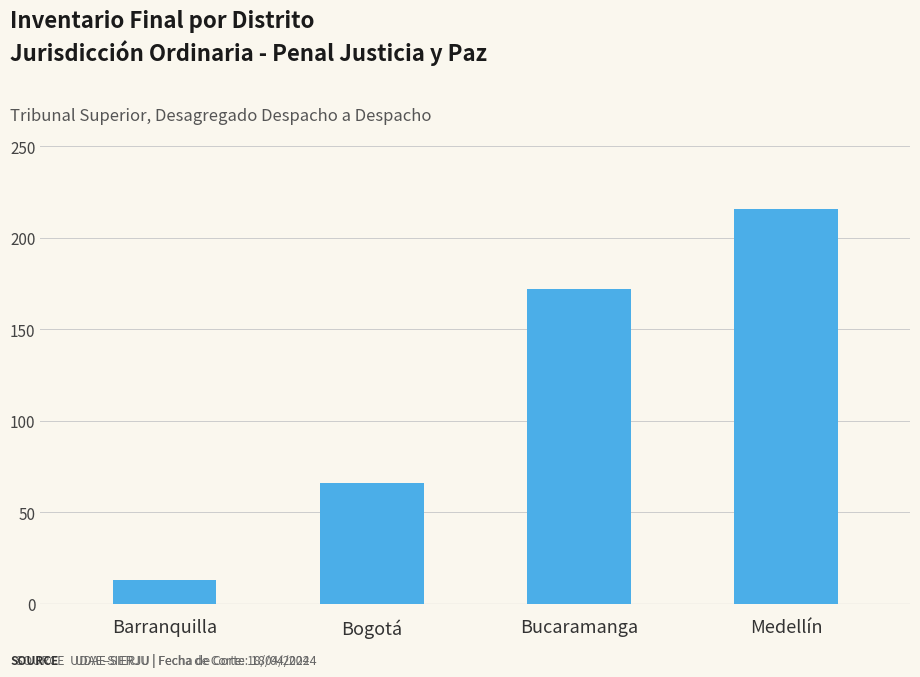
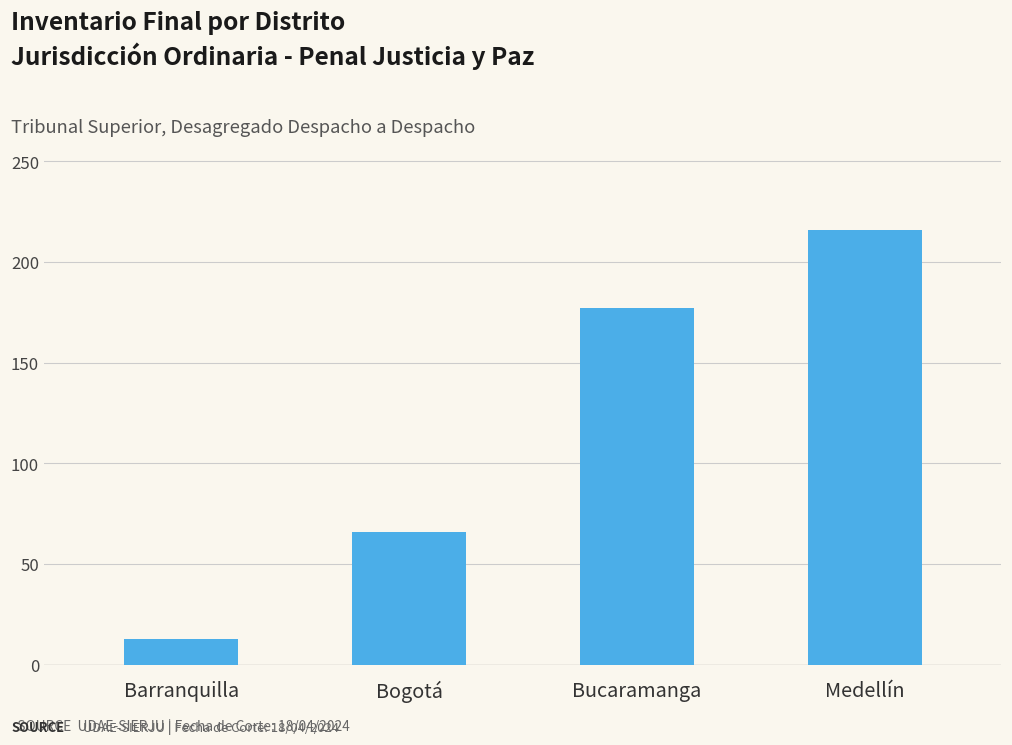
Bucaramanga: 172 -> 177
